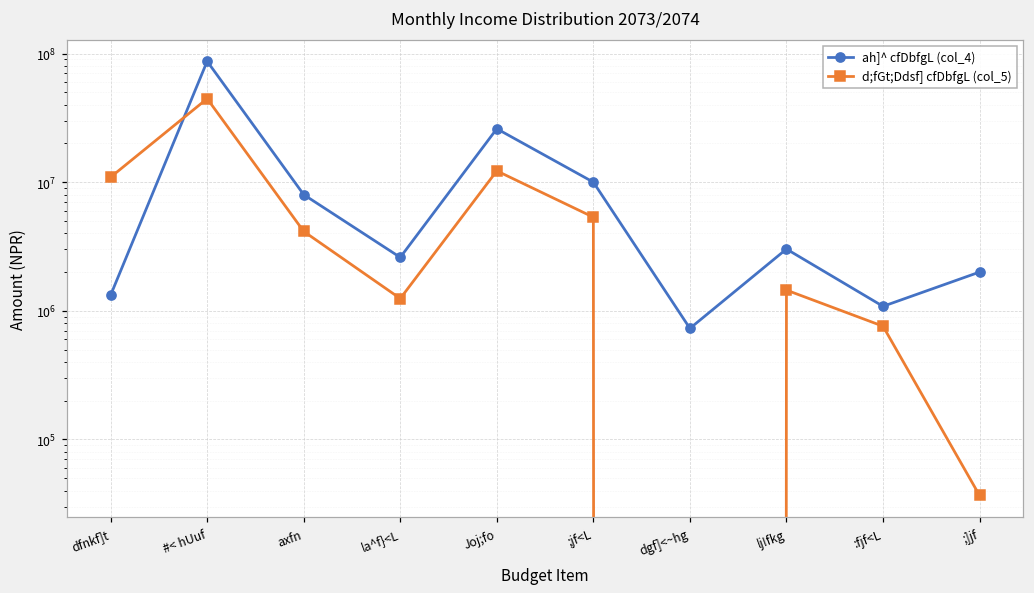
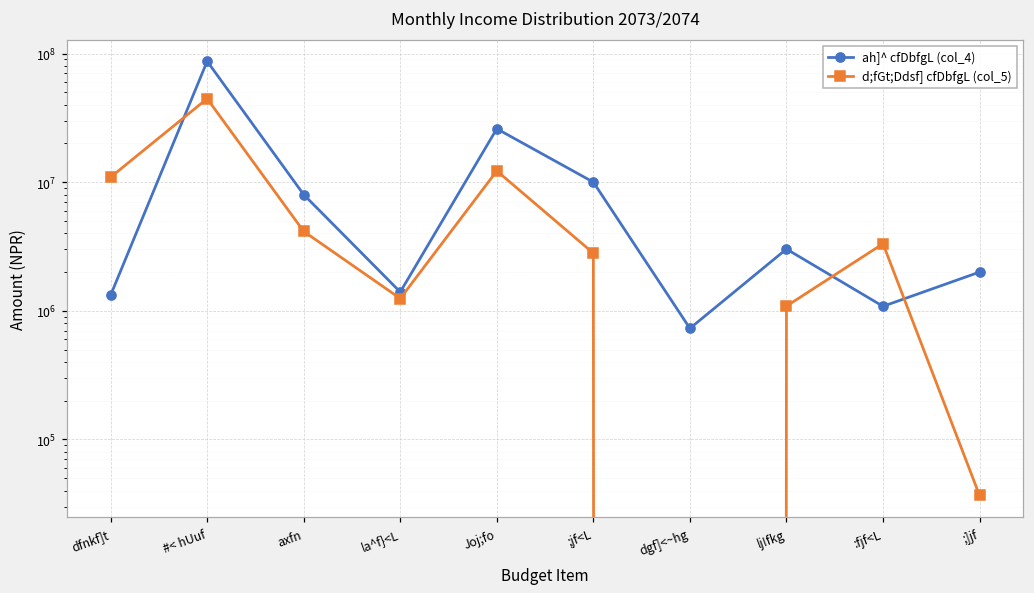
ah]^ cfDbfgL (col_4), la^f}<L: 2600000 -> 1400000
d;fGt;Ddsf] cfDbfgL (col_5), ;jf<L: 5000000 -> 2800000
d;fGt;Ddsf] cfDbfgL (col_5), lj!fkg: 1400000 -> 1100000
d;fGt;Ddsf] cfDbfgL (col_5), :fjf<L: 800000 -> 3300000
